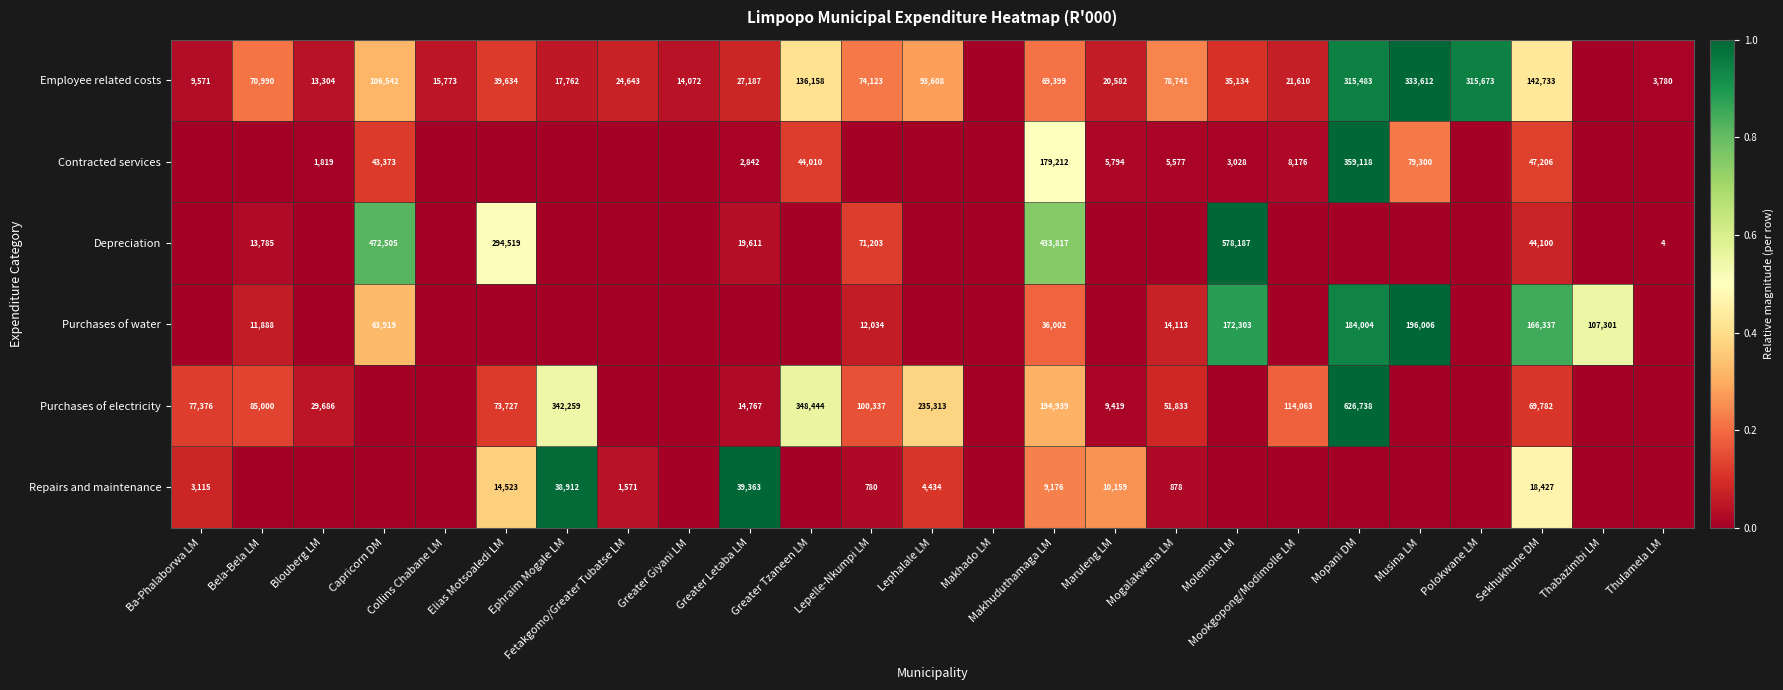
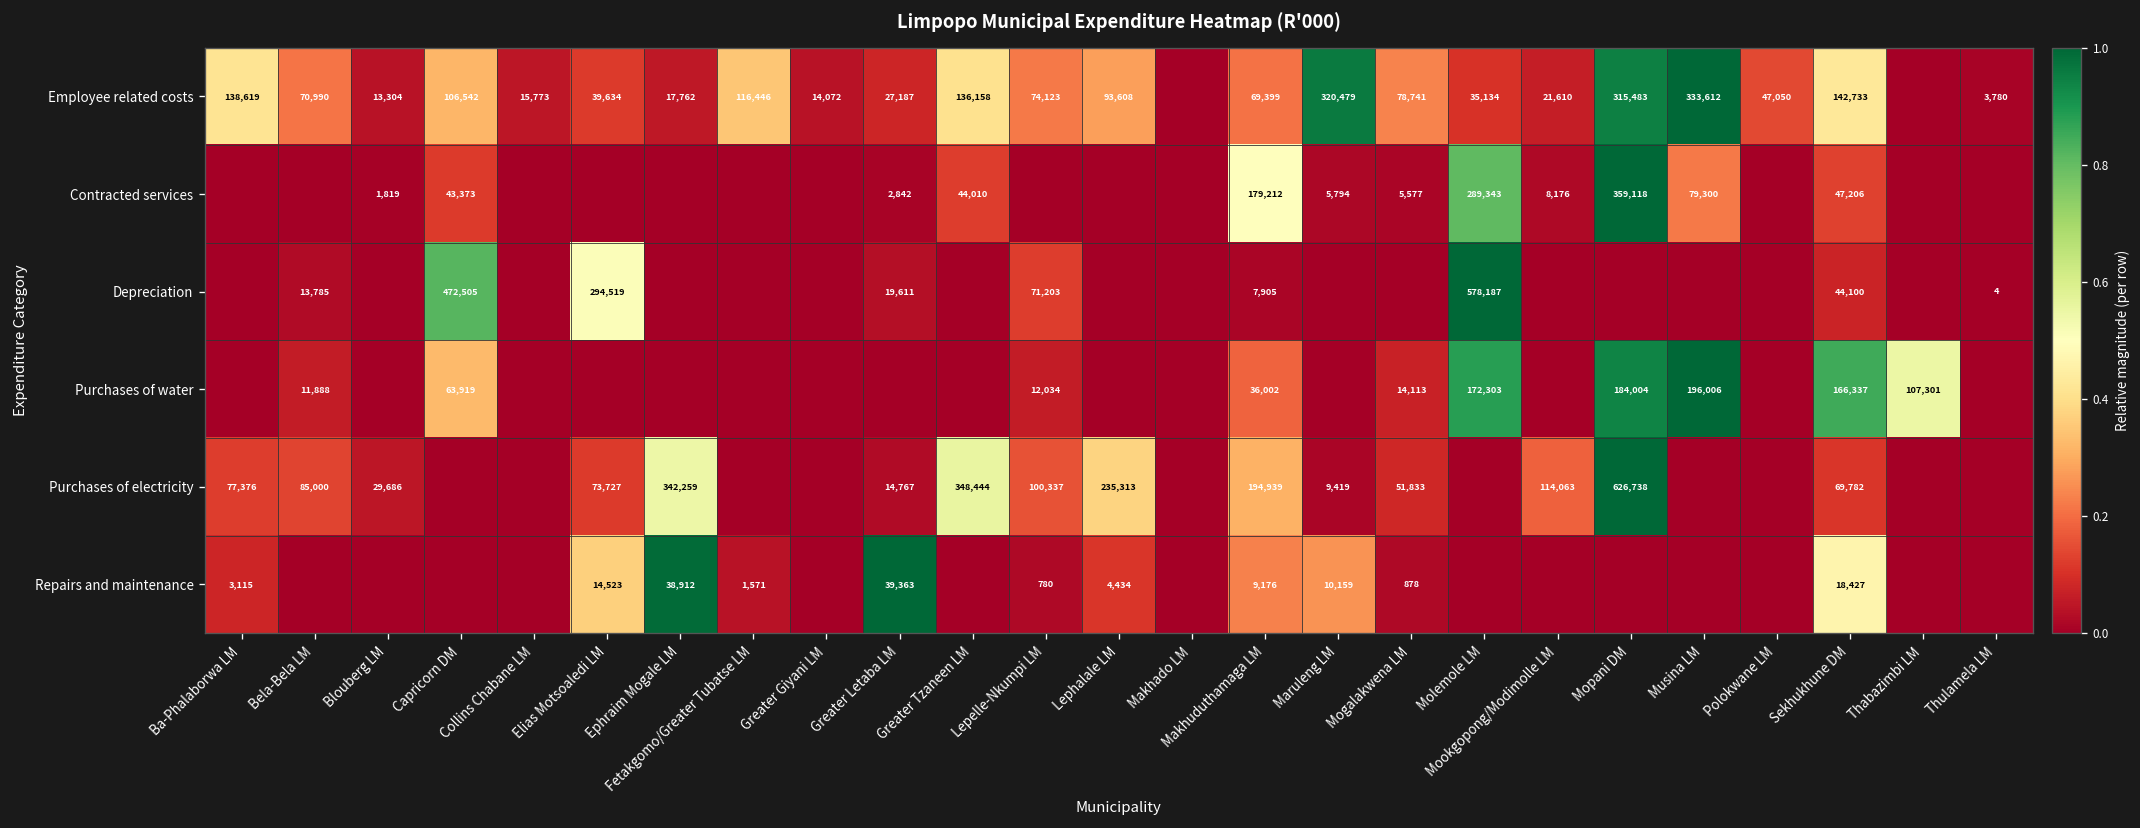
Employee related costs, Ba-Phalaborwa LM: 9,571 -> 138,619
Employee related costs, Fetakgomo/Greater Tubatse LM: 24,643 -> 116,446
Employee related costs, Maruleng LM: 20,582 -> 320,479
Employee related costs, Polokwane LM: 315,673 -> 47,050
Contracted services, Molemole LM: 3,028 -> 289,343
Depreciation, Makhuduthamaga LM: 433,817 -> 7,905
